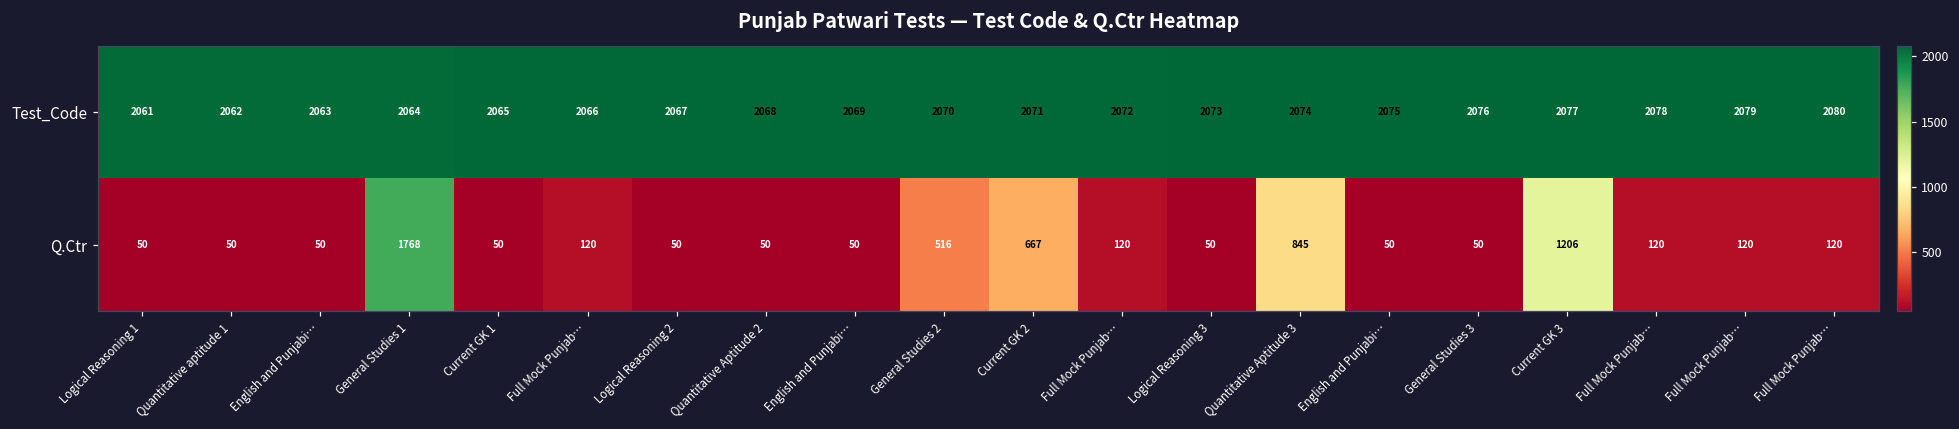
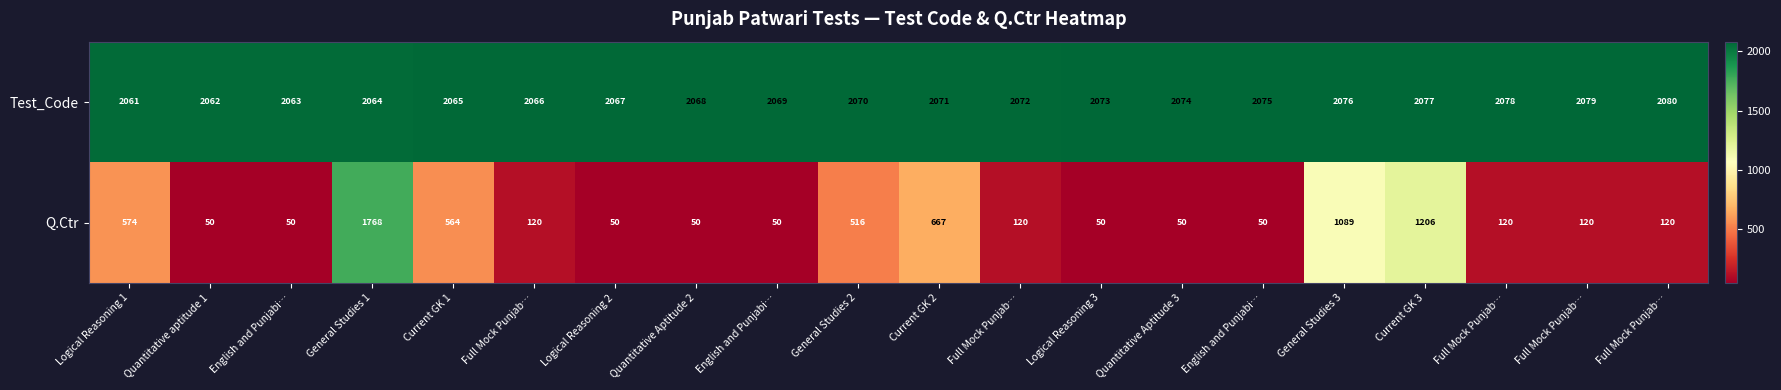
Q.Ctr, Logical Reasoning 1: 50 -> 574
Q.Ctr, Current GK 1: 50 -> 564
Q.Ctr, Quantitative Aptitude 3: 845 -> 50
Q.Ctr, General Studies 3: 50 -> 1089
